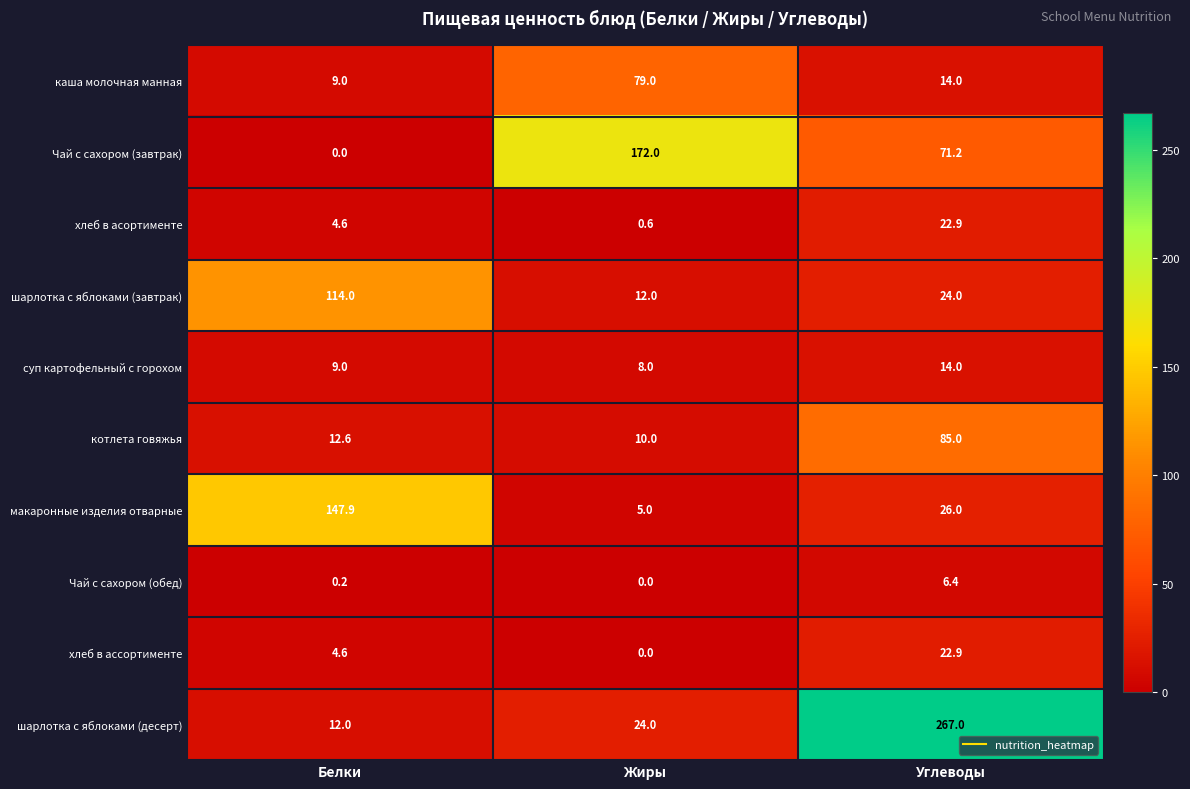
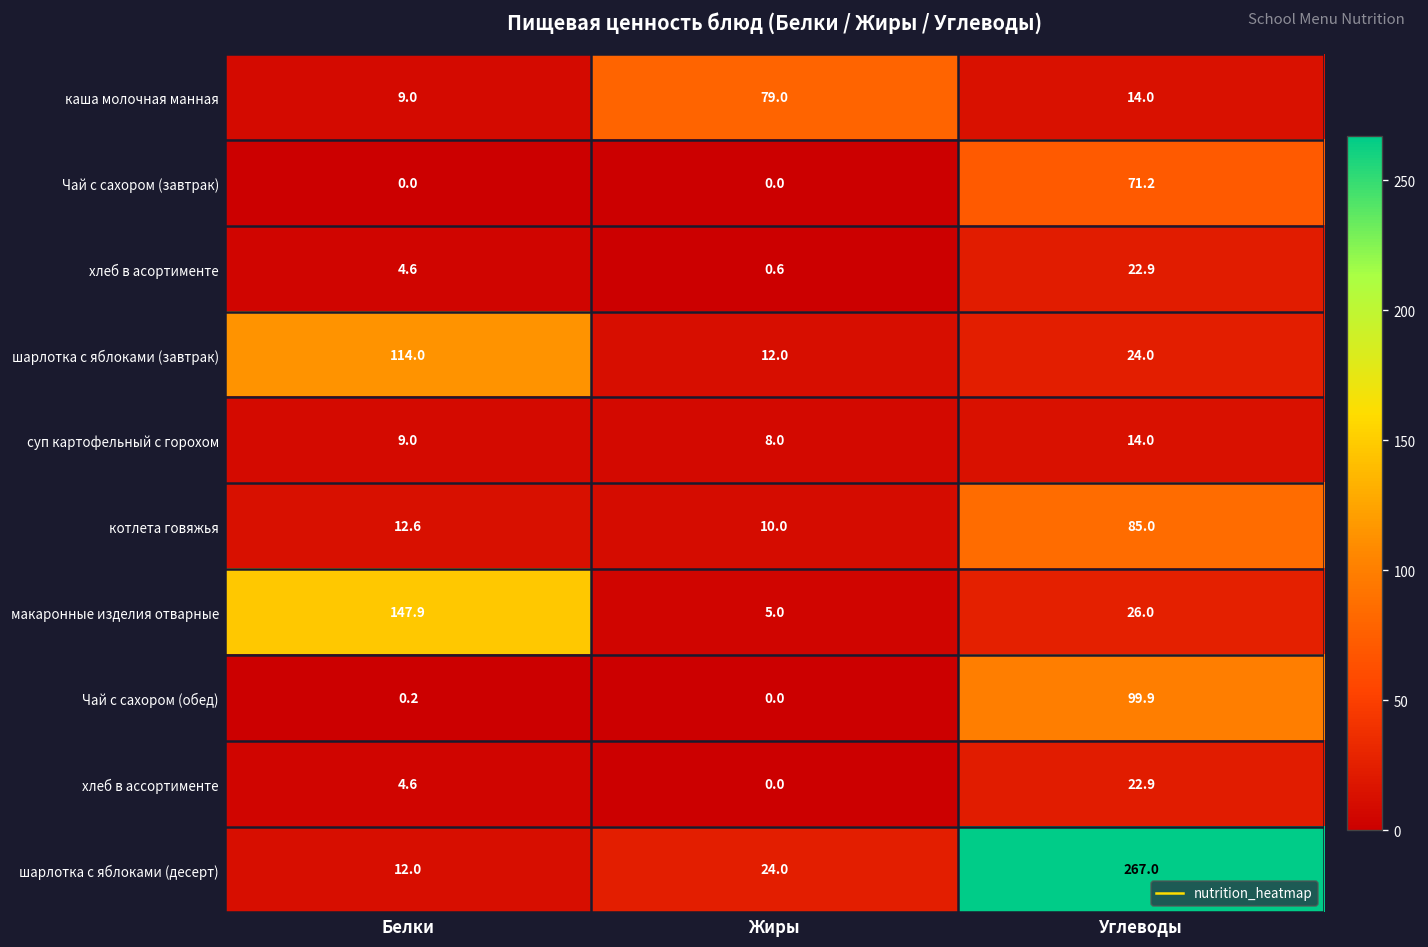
Чай с сахором (завтрак), Жиры: 172.0 -> 0.0
Чай с сахором (обед), Углеводы: 6.4 -> 99.9
